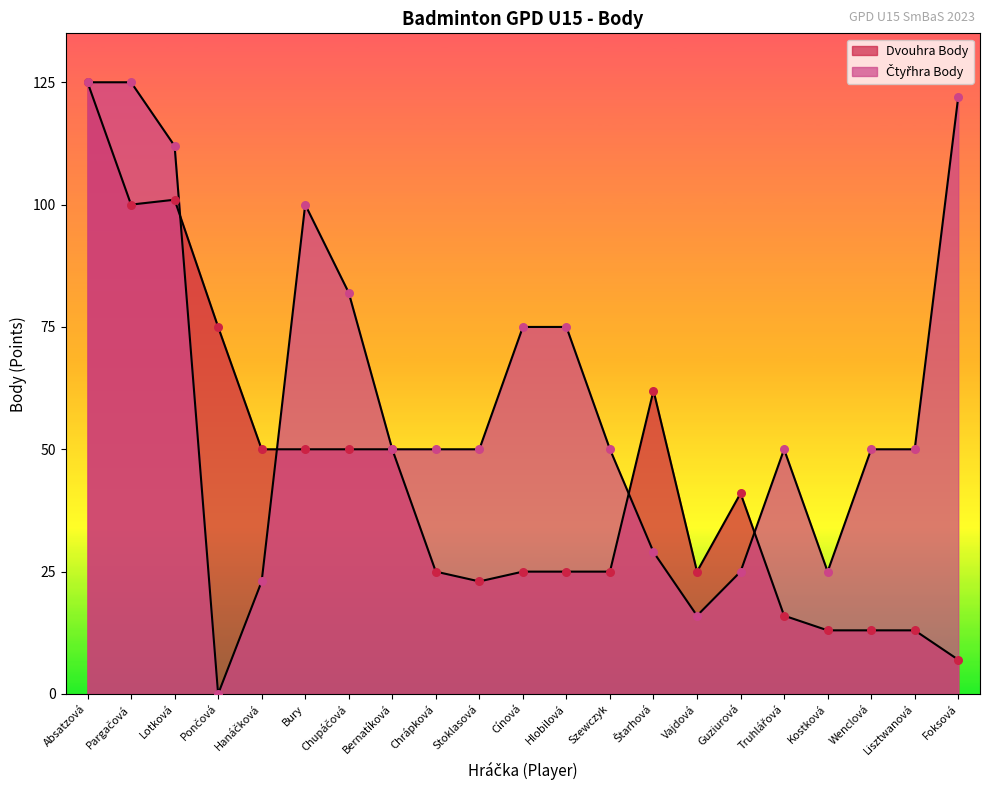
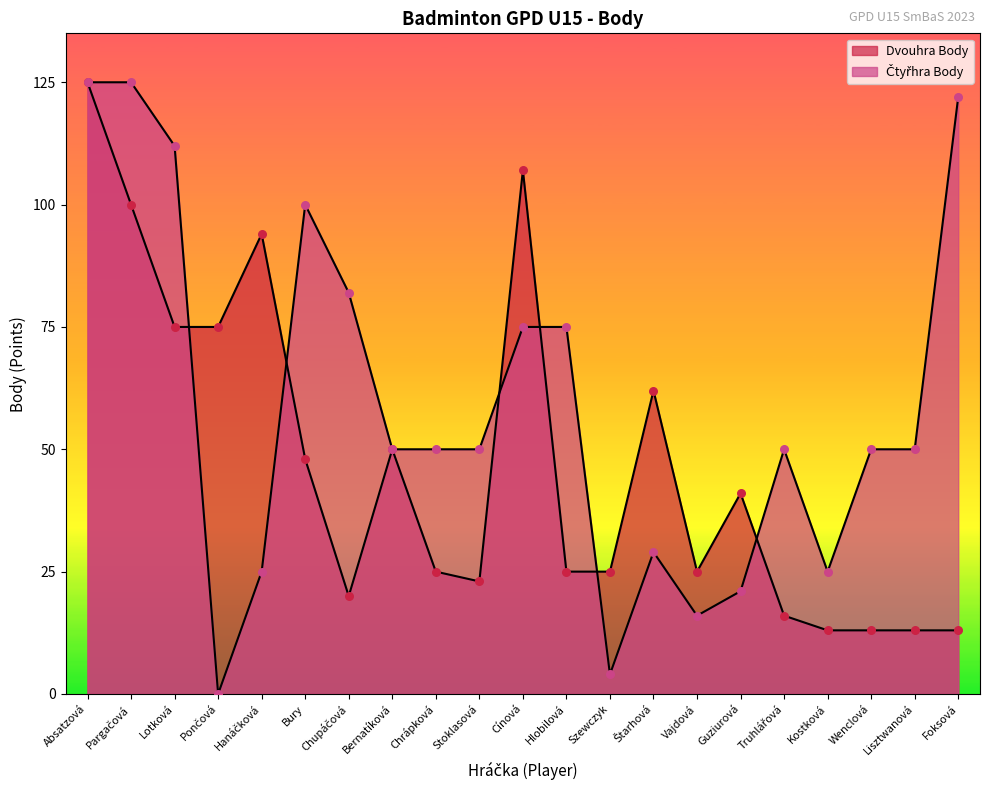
Dvouhra Body, Lotková: 101 -> 75
Dvouhra Body, Hanáčková: 50 -> 94
Čtyřhra Body, Hanáčková: 23 -> 25
Dvouhra Body, Bury: 50 -> 48
Dvouhra Body, Chupáčová: 50 -> 20
Dvouhra Body, Cínová: 25 -> 107
Čtyřhra Body, Szewczyk: 50 -> 4
Čtyřhra Body, Guziurová: 25 -> 21
Dvouhra Body, Foksová: 7 -> 13
